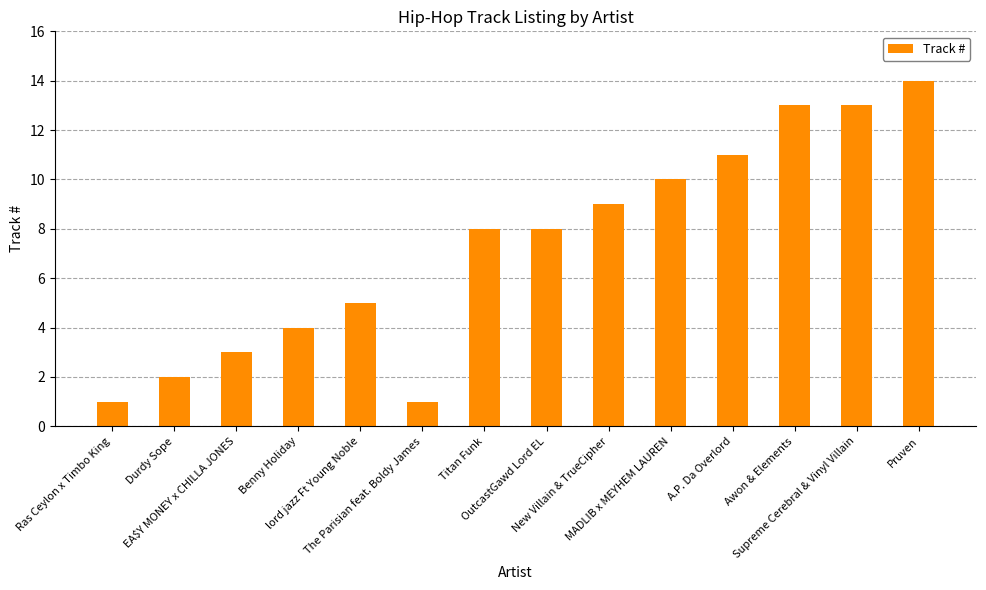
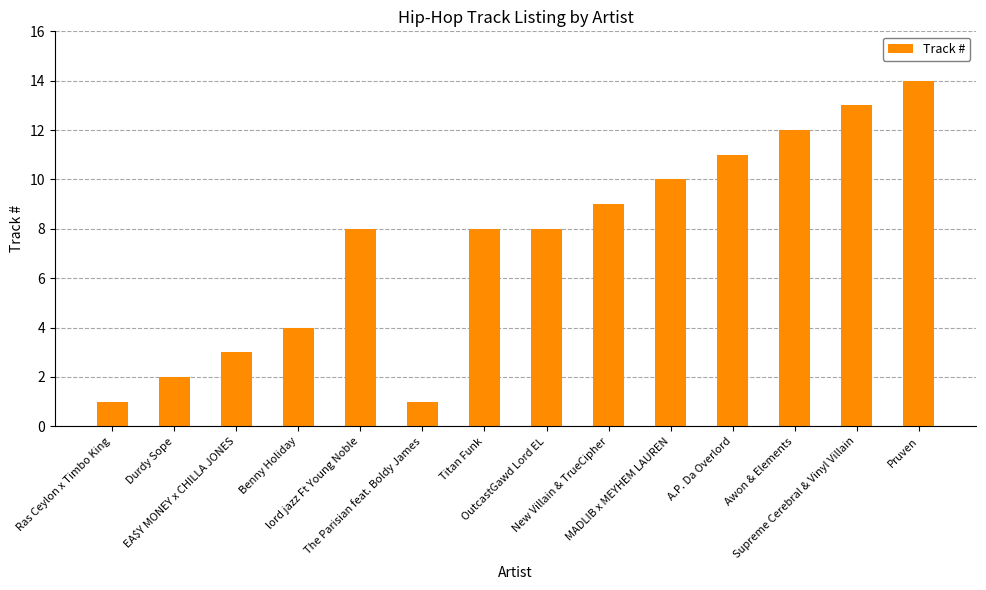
lord jazz Ft Young Noble: 5 -> 8
Awon & Elements: 13 -> 12
